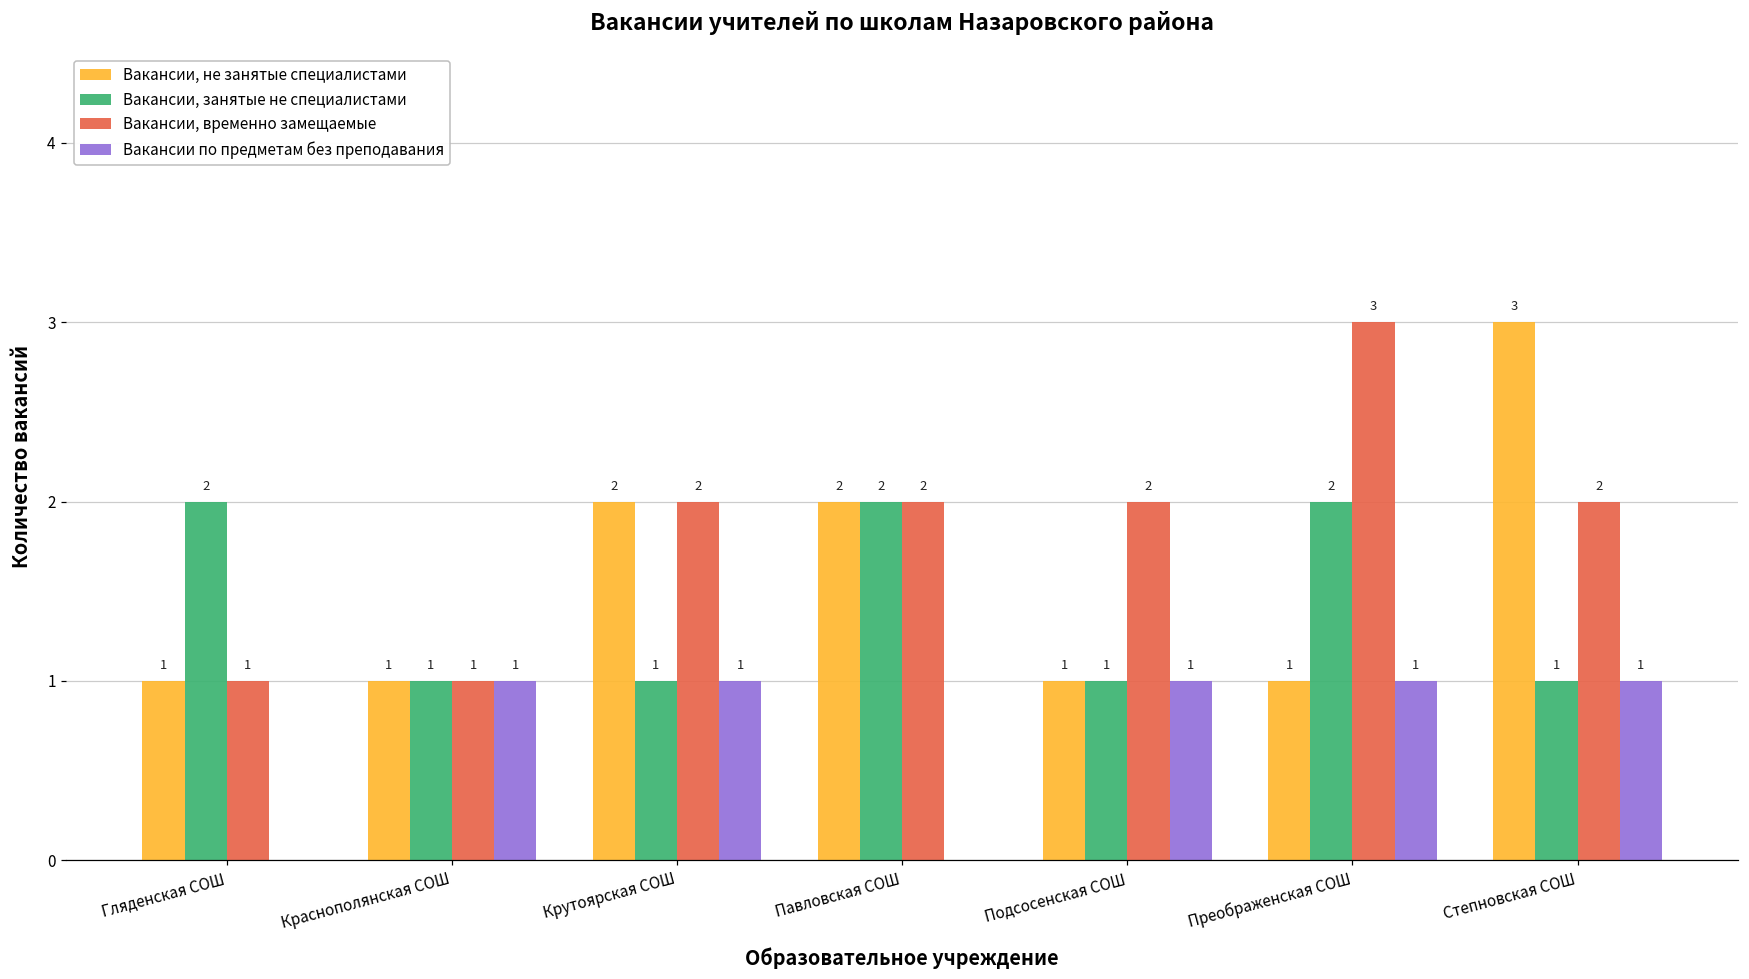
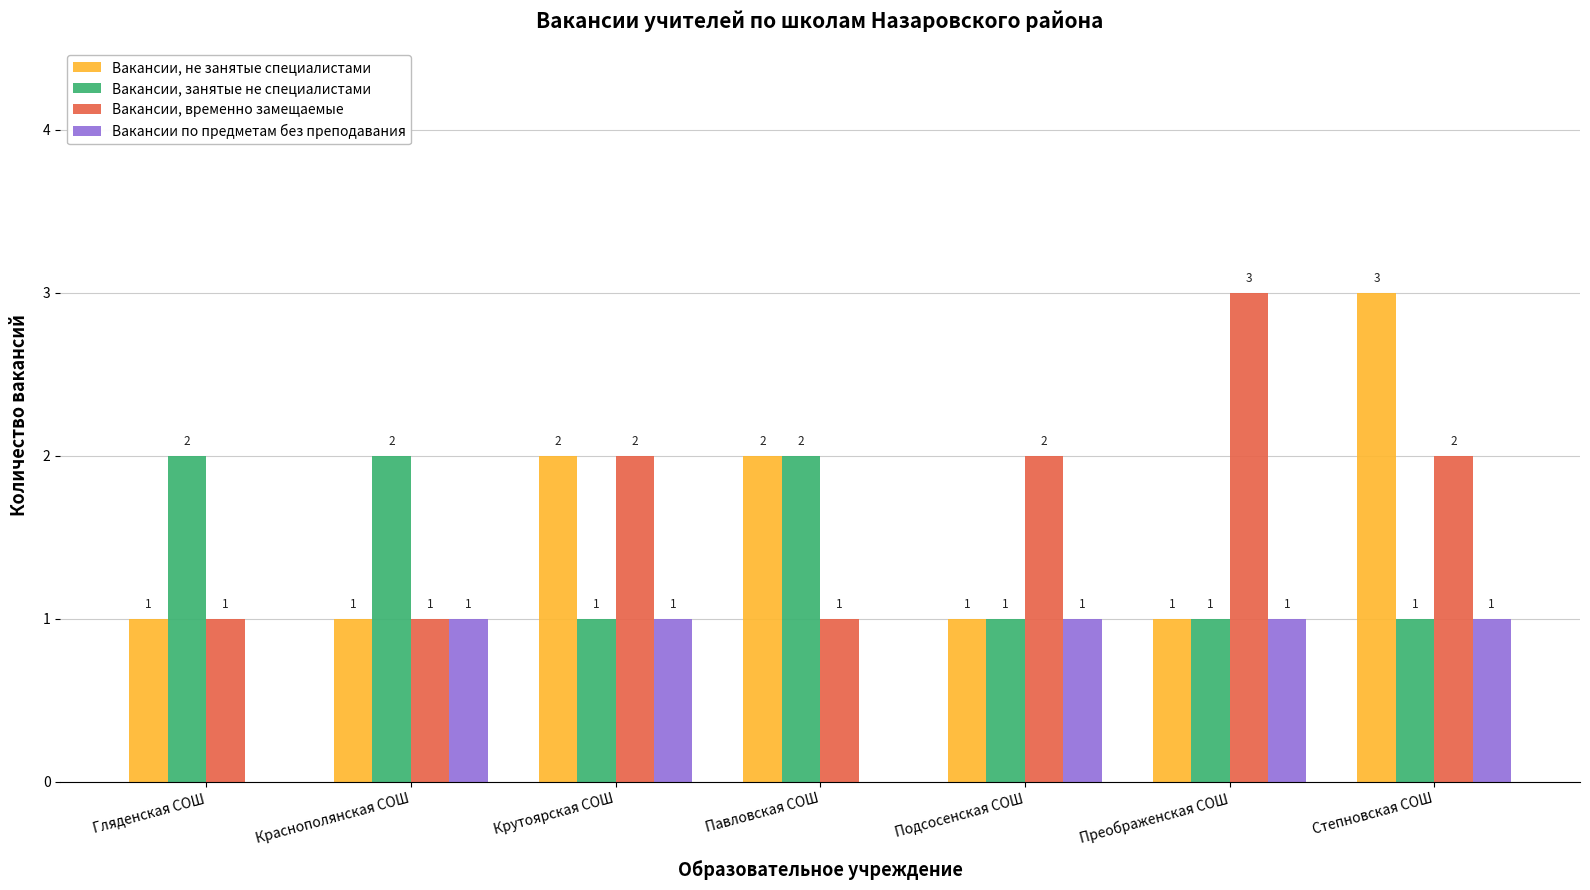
Вакансии, занятые не специалистами, Краснополянская СОШ: 1 -> 2
Вакансии, временно замещаемые, Павловская СОШ: 2 -> 1
Вакансии, занятые не специалистами, Преображенская СОШ: 2 -> 1
